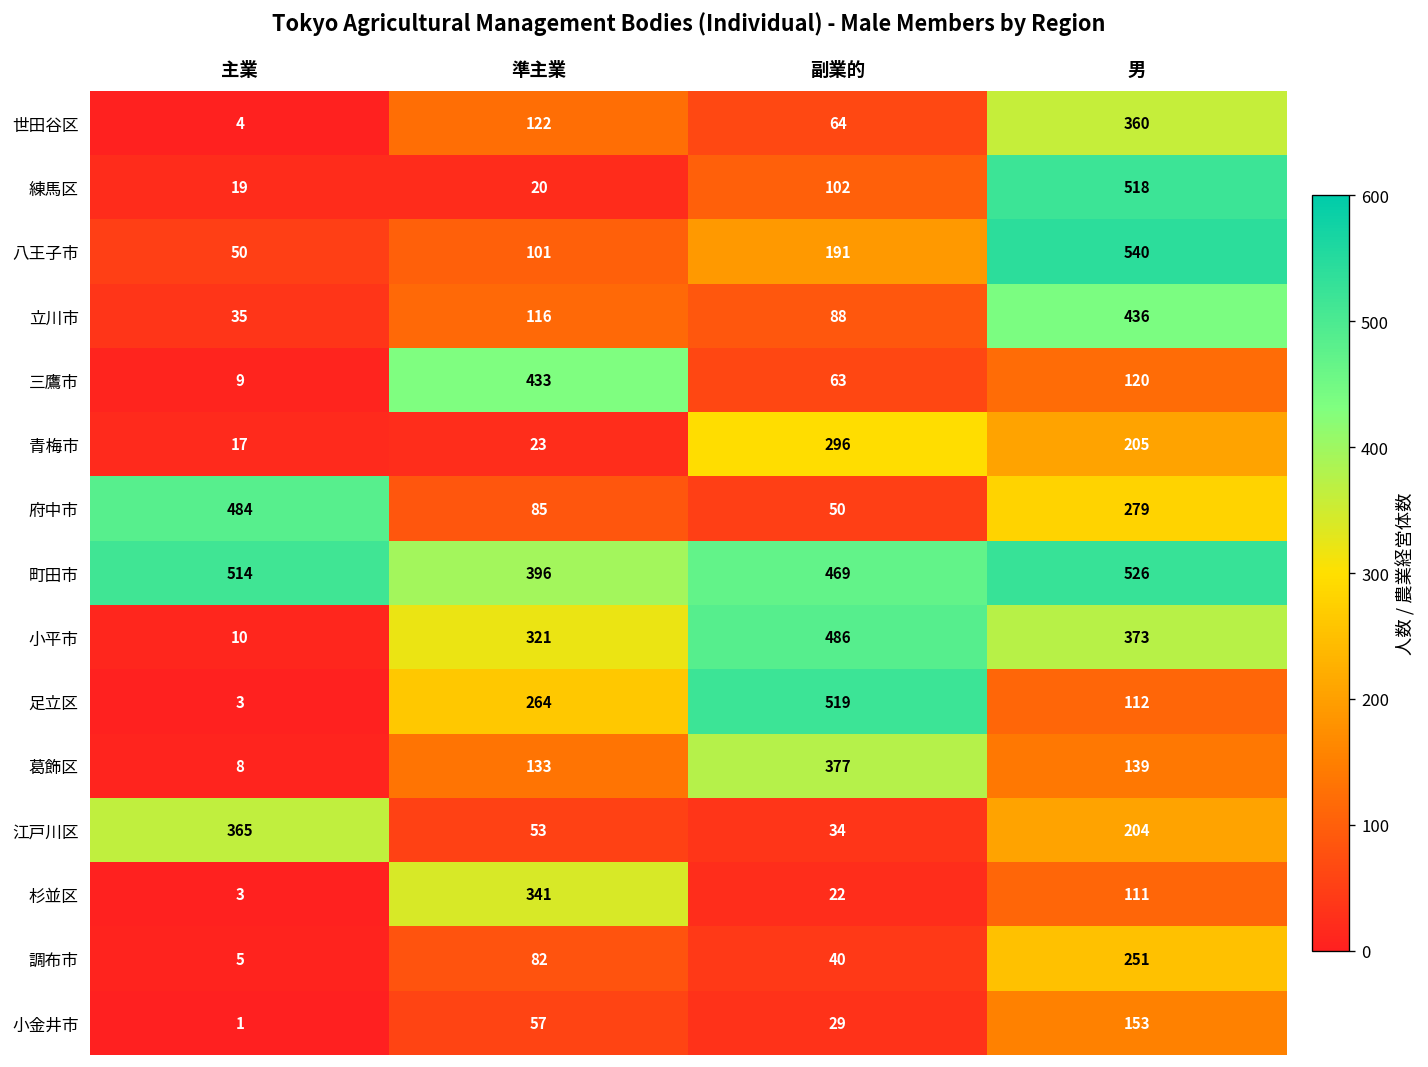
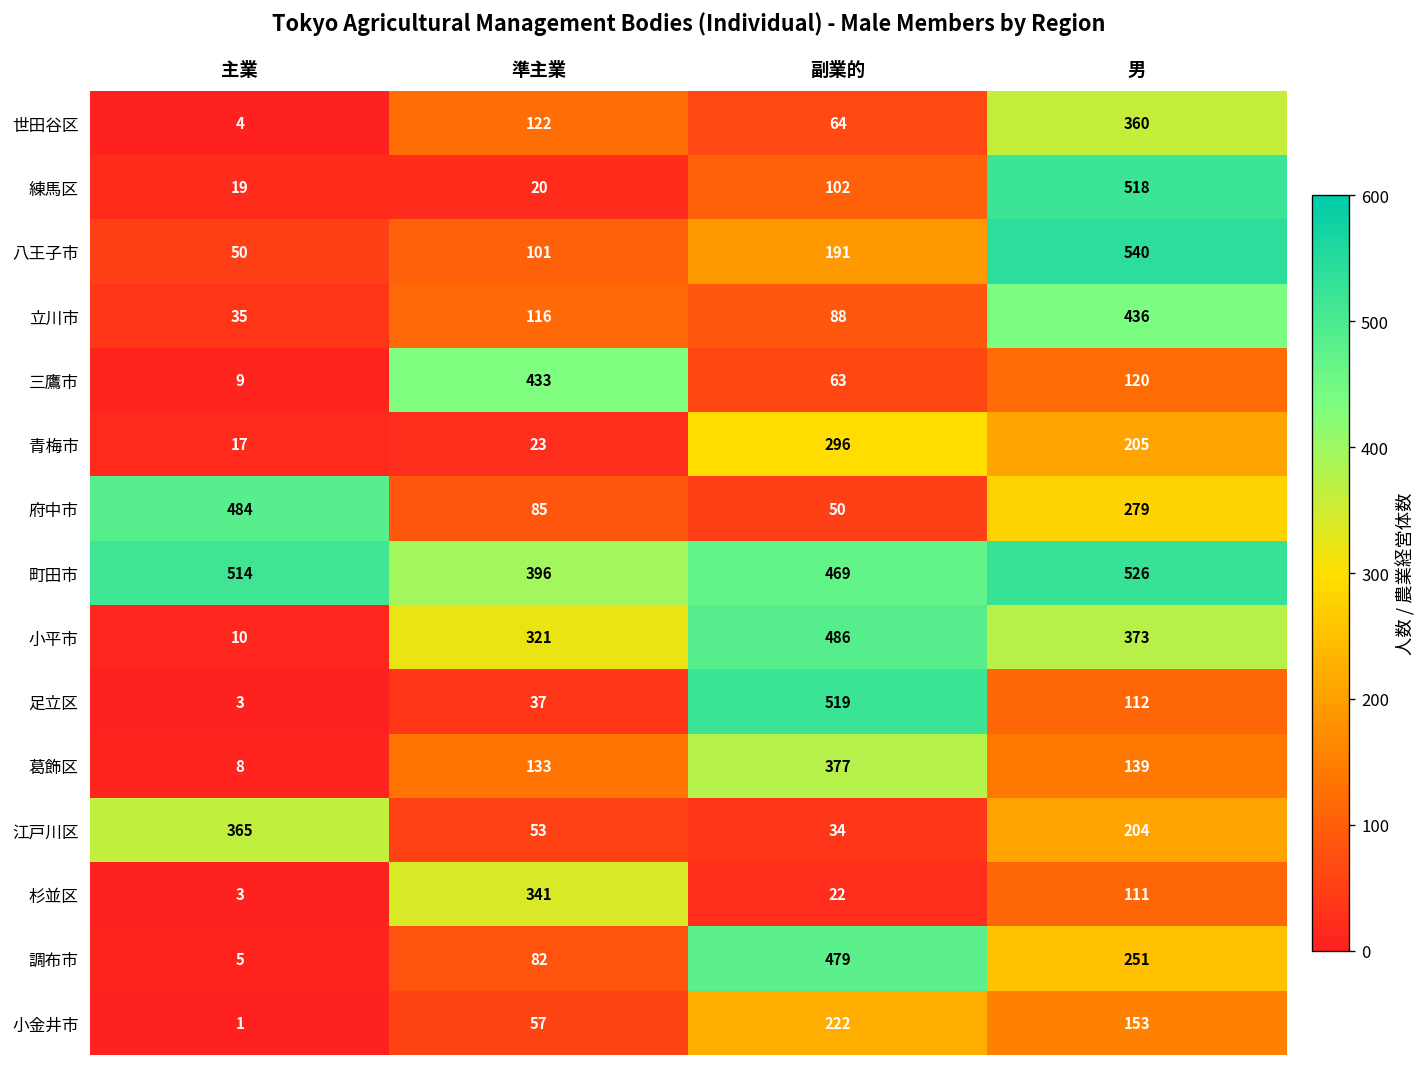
足立区, 準主業: 264 -> 37
調布市, 副業的: 40 -> 479
小金井市, 副業的: 29 -> 222
